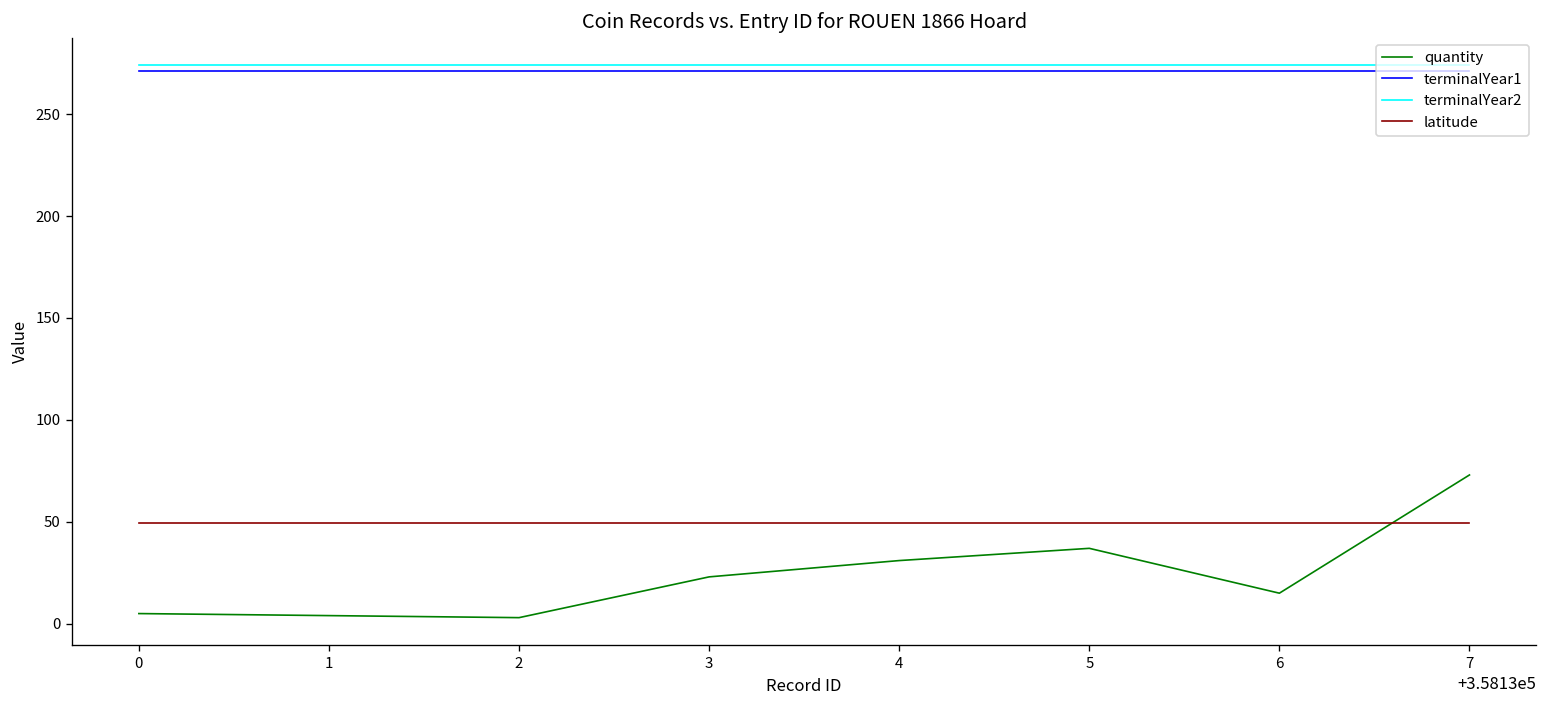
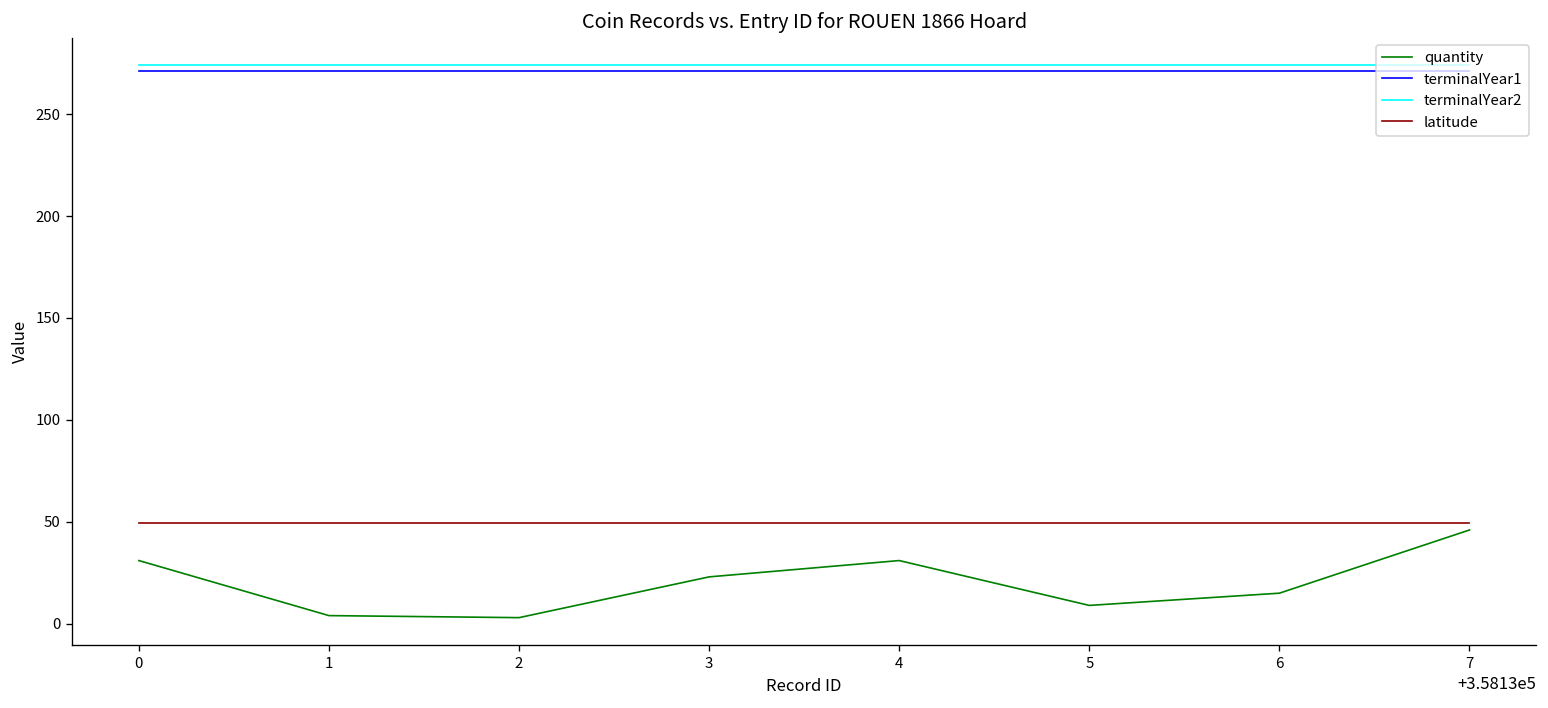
quantity, 0: 5 -> 31
quantity, 5: 37 -> 9
quantity, 7: 73 -> 46
